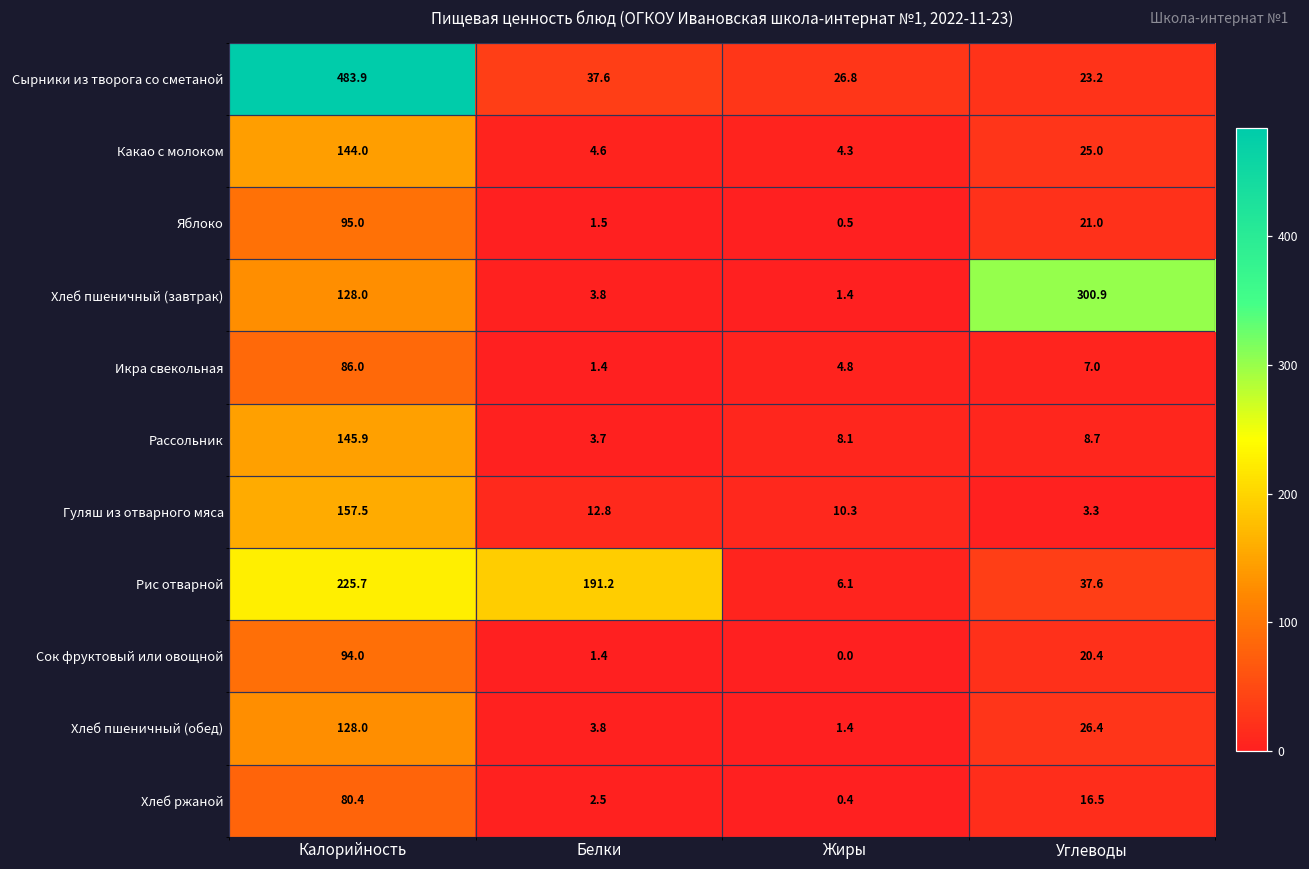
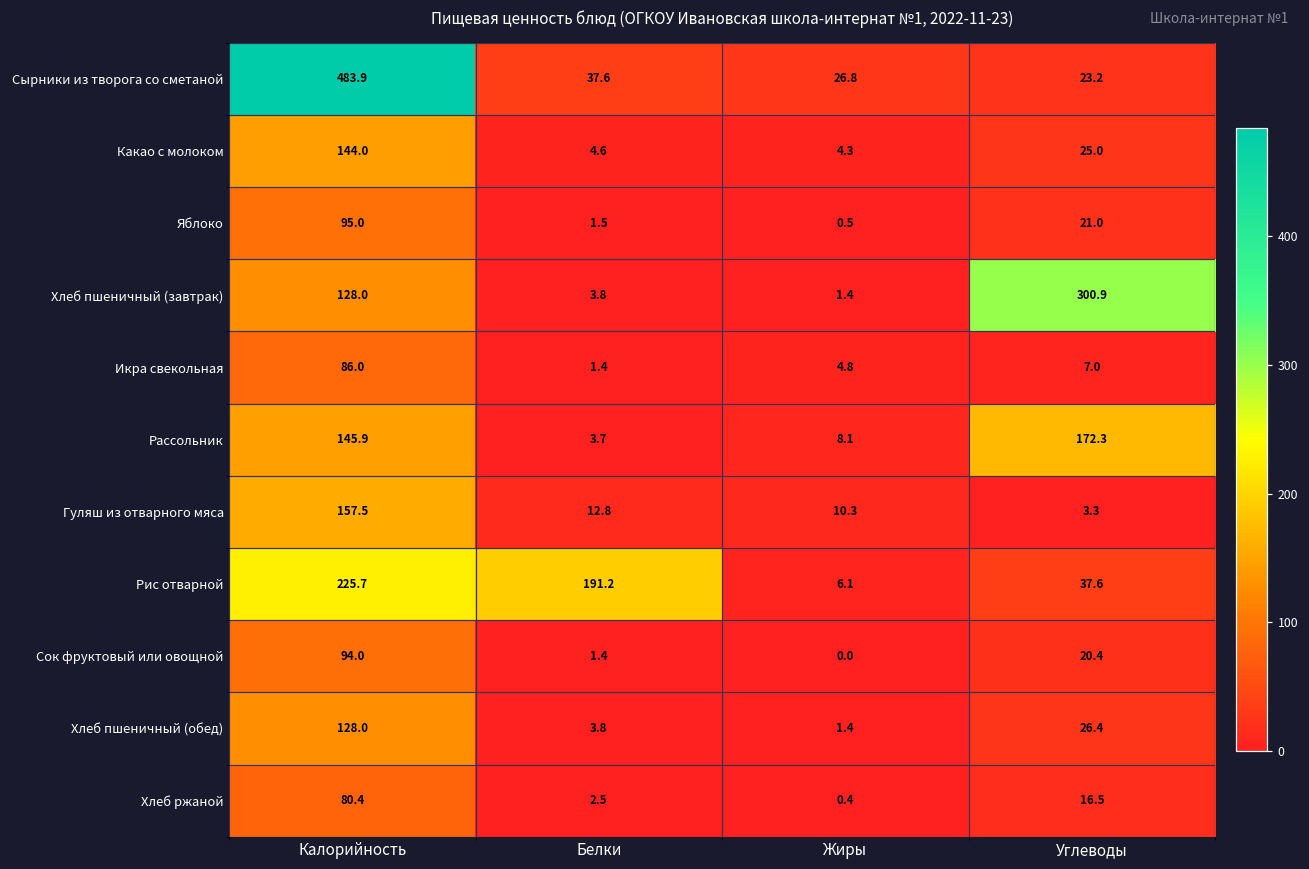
Рассольник, Углеводы: 8.7 -> 172.3
